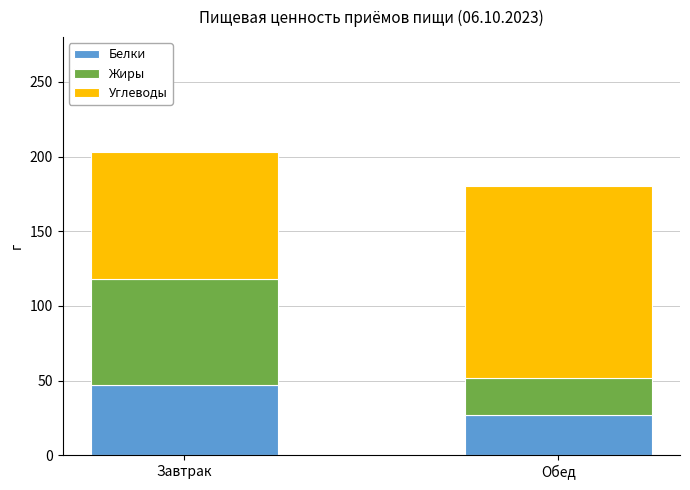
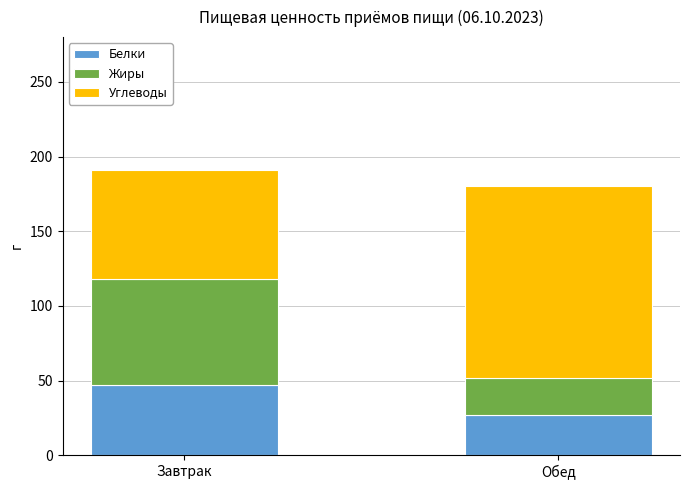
Углеводы, Завтрак: 85 -> 73
